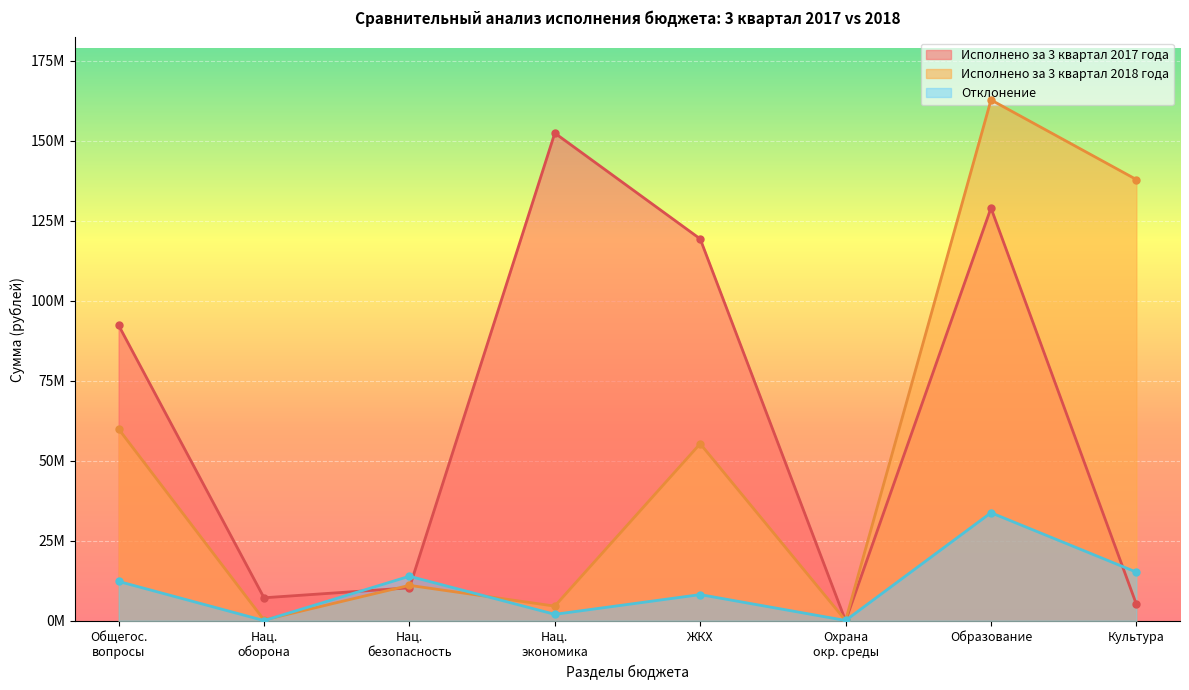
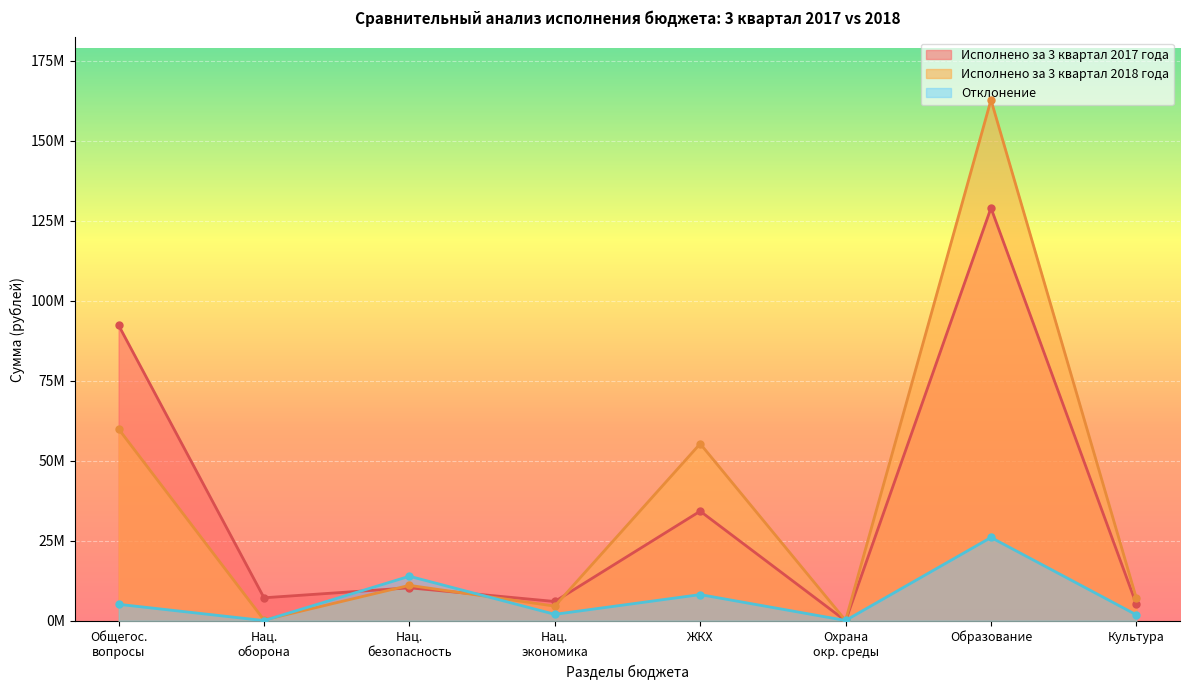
Отклонение, Общегос. вопросы: 12000000 -> 5000000
Исполнено за 3 квартал 2017 года, Нац. экономика: 152000000 -> 6000000
Исполнено за 3 квартал 2017 года, ЖКХ: 119000000 -> 34000000
Отклонение, Образование: 34000000 -> 26000000
Исполнено за 3 квартал 2018 года, Культура: 138000000 -> 7000000
Отклонение, Культура: 15000000 -> 2000000
